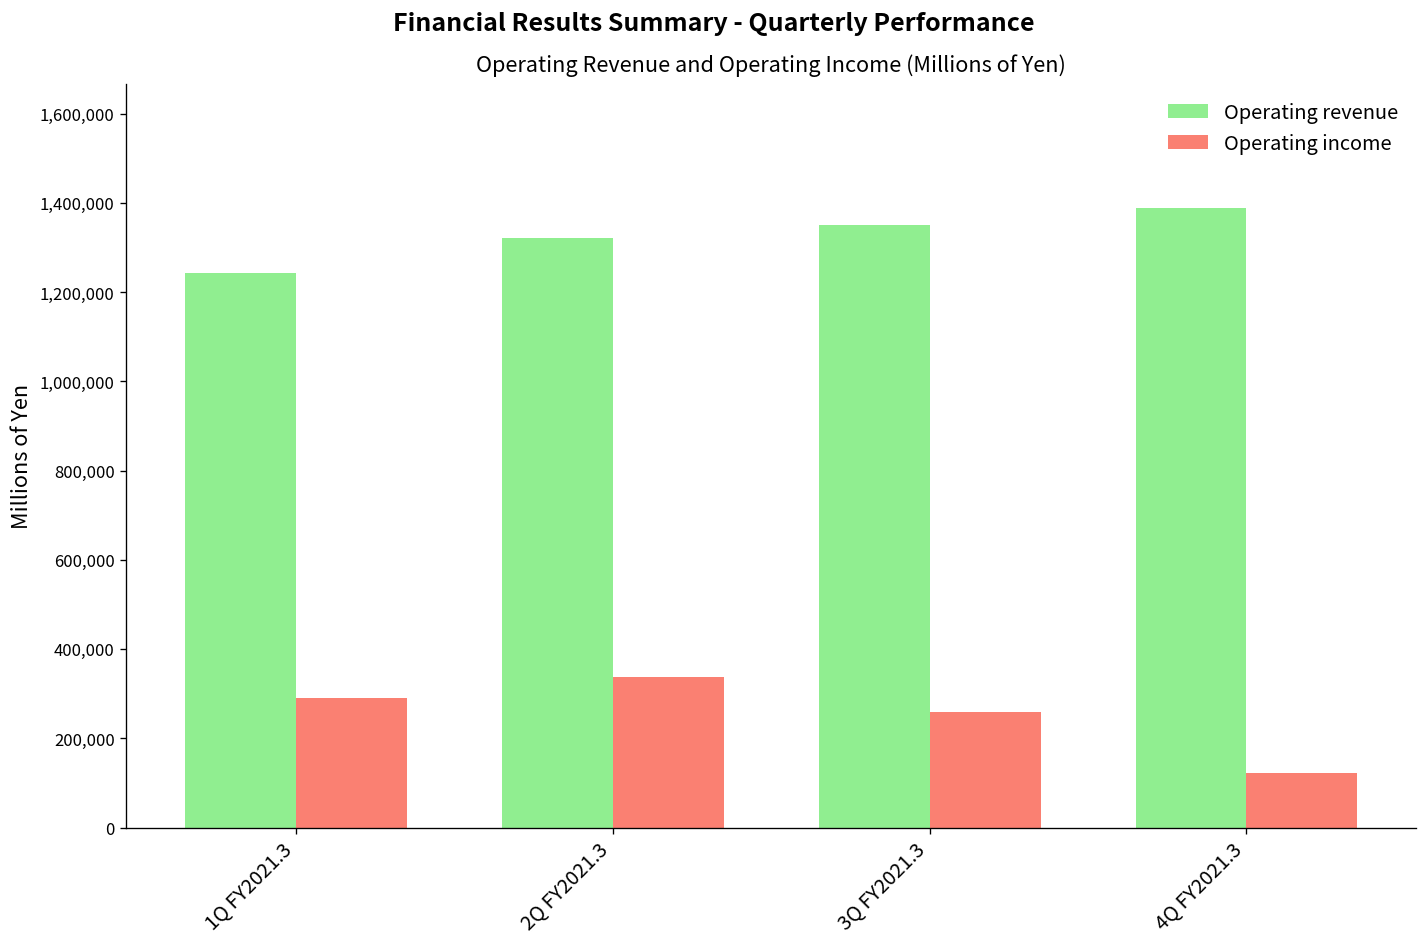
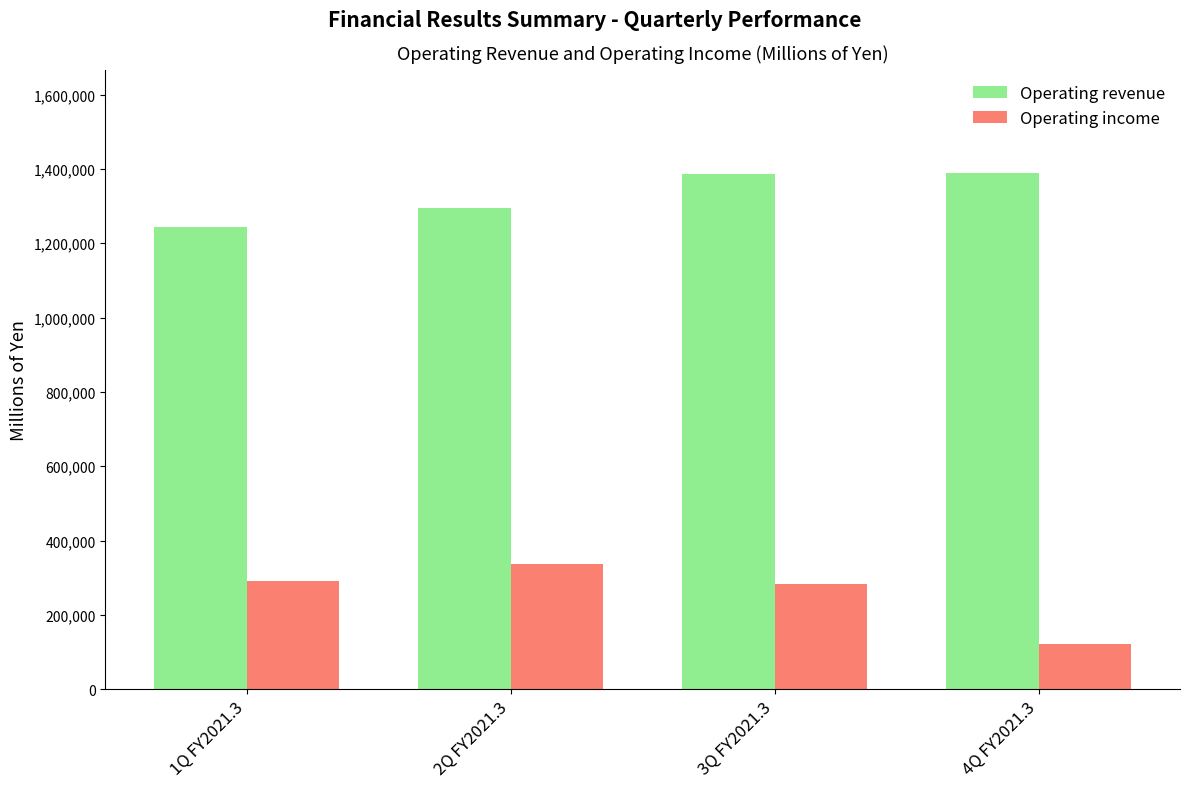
Operating revenue, 2Q FY2021.3: 1,320,000 -> 1,290,000
Operating revenue, 3Q FY2021.3: 1,350,000 -> 1,390,000
Operating income, 3Q FY2021.3: 260,000 -> 280,000
